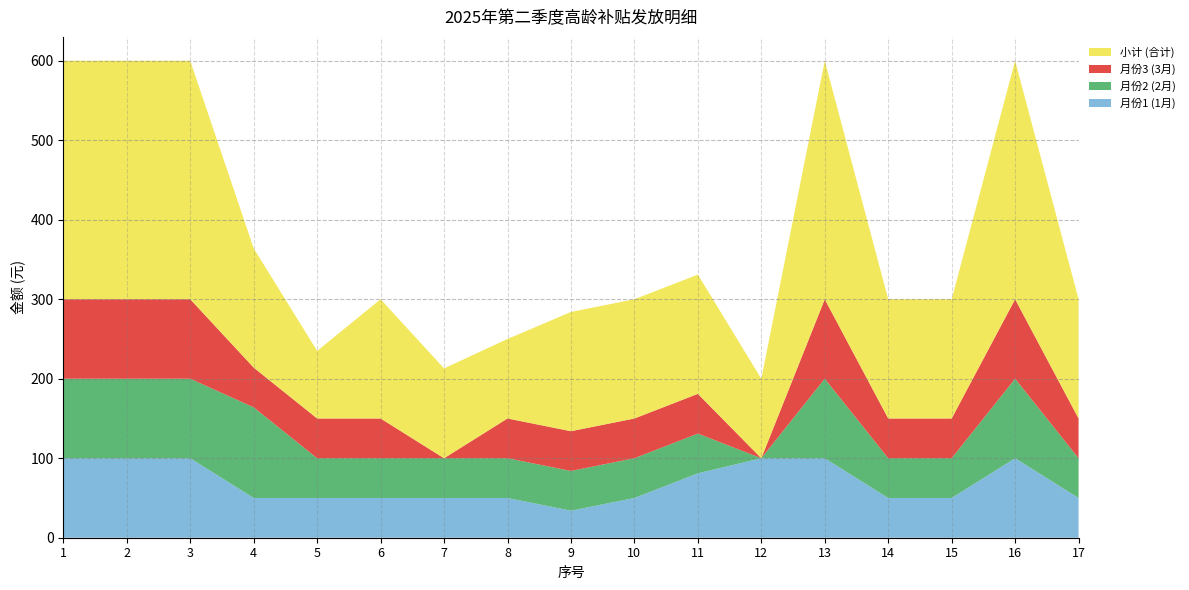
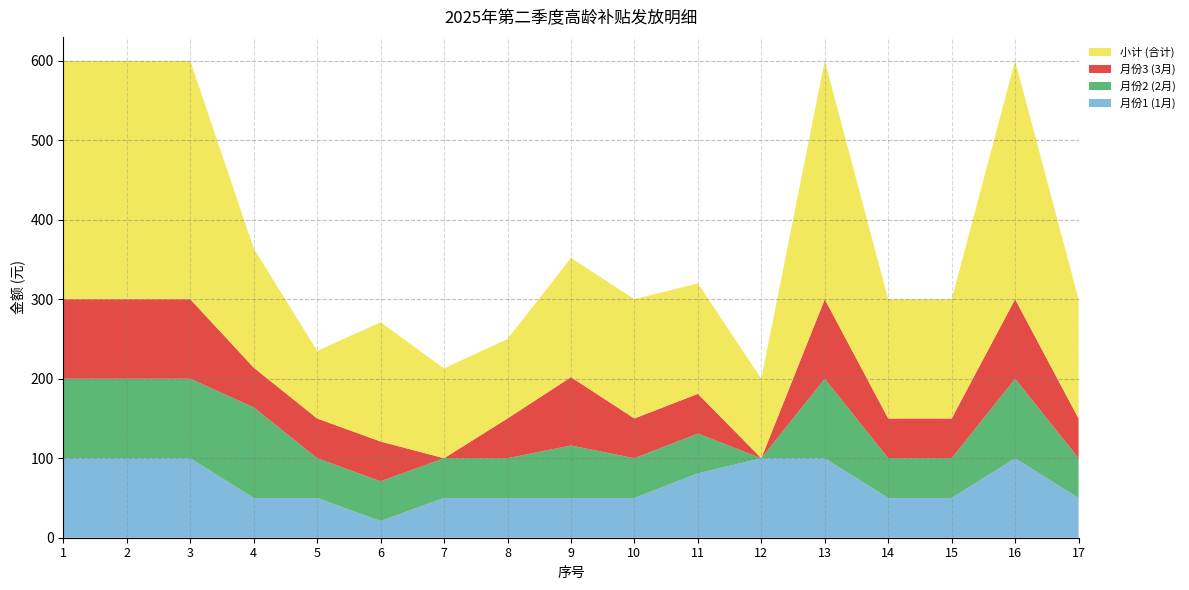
月份1 (1月), 6: 50 -> 20
月份1 (1月), 9: 30 -> 50
月份2 (2月), 9: 50 -> 70
月份3 (3月), 9: 50 -> 90
小计 (合计), 11: 150 -> 140
